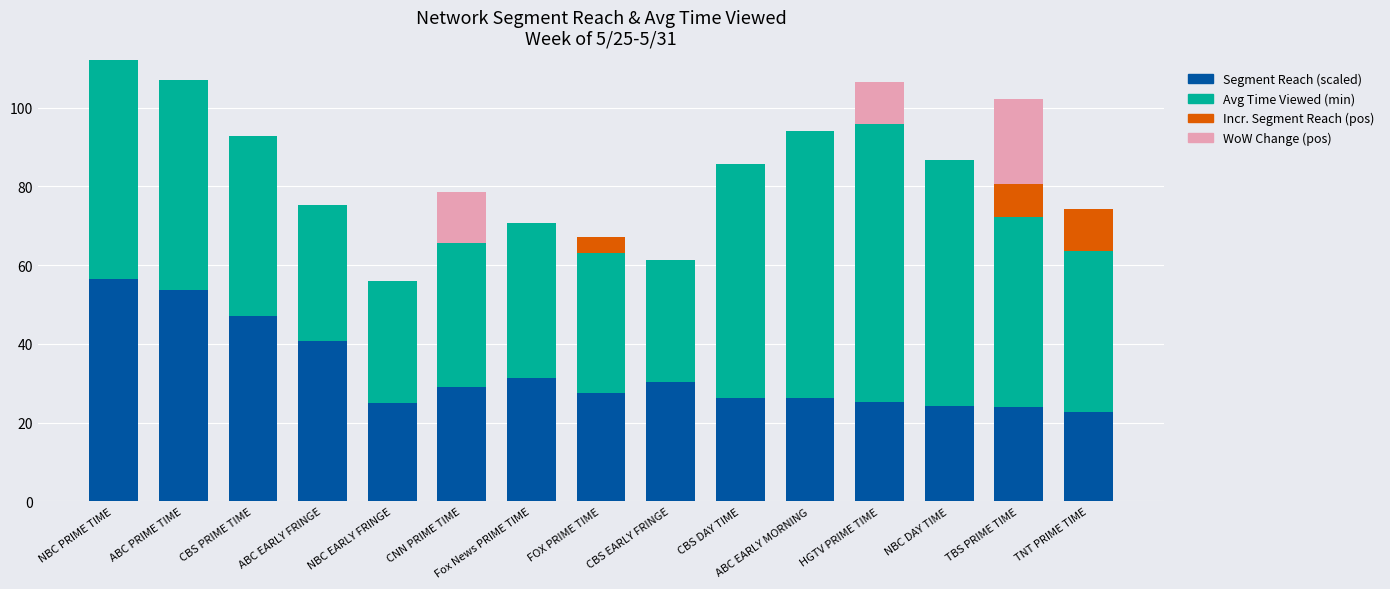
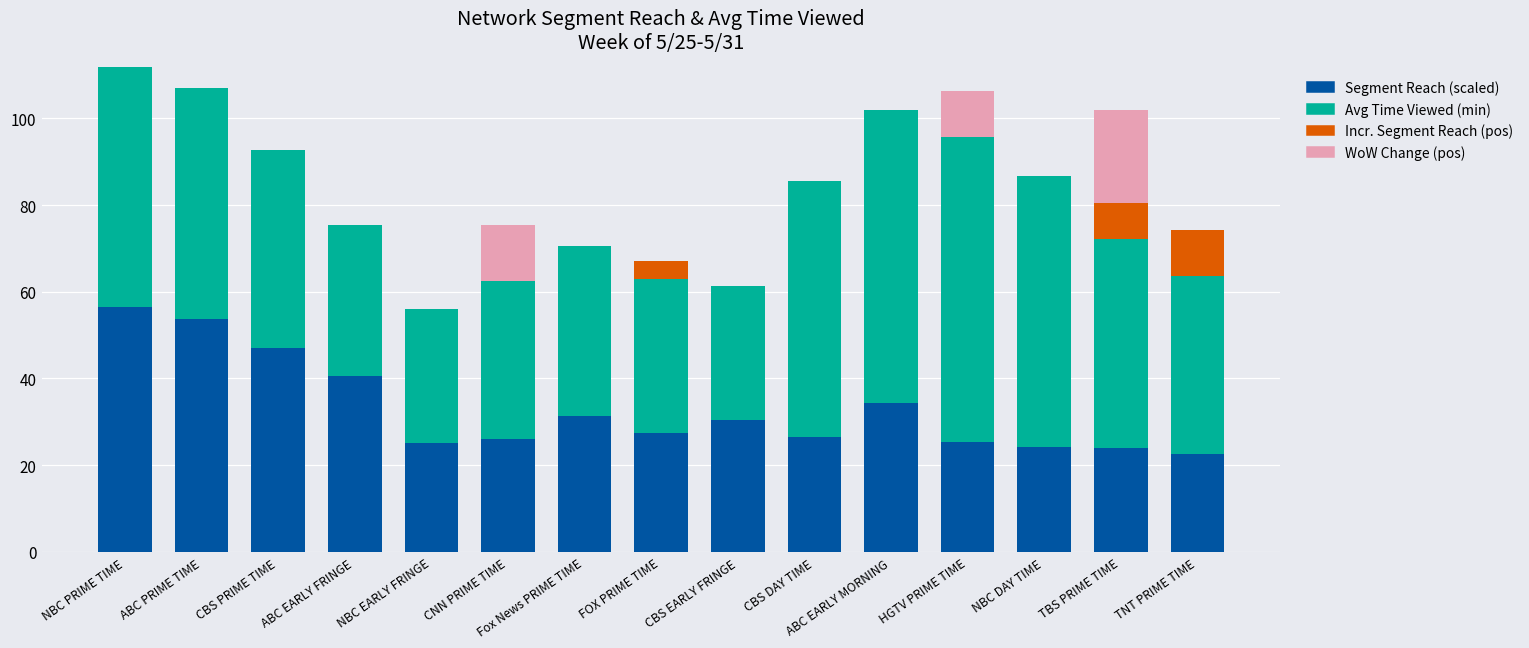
Segment Reach (scaled), CNN PRIME TIME: 29 -> 26
Segment Reach (scaled), ABC EARLY MORNING: 26 -> 34
